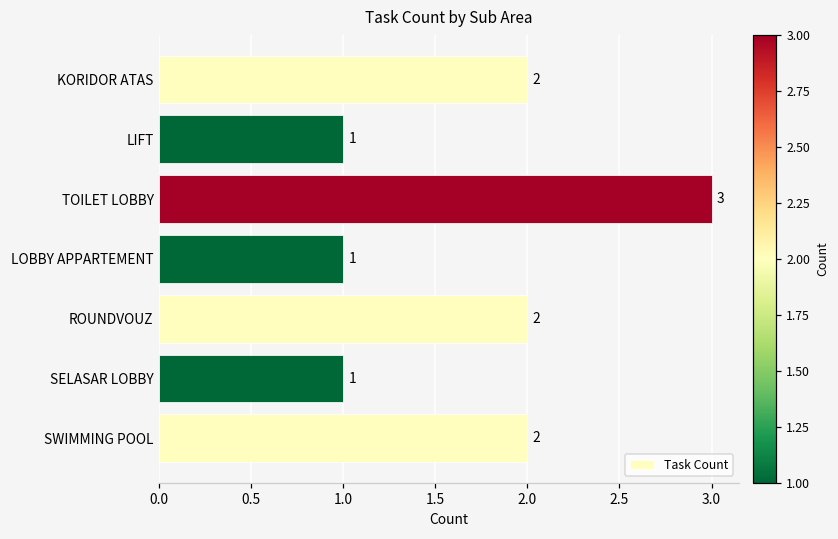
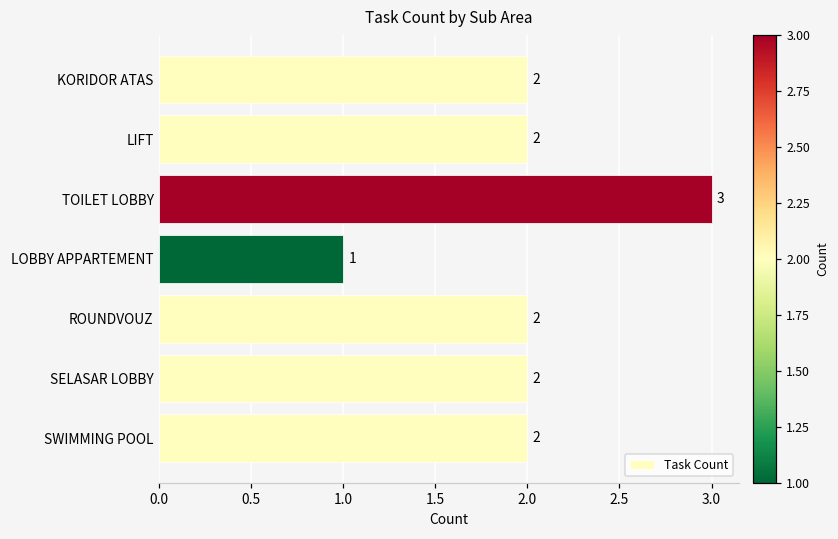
LIFT: 1 -> 2
SELASAR LOBBY: 1 -> 2
